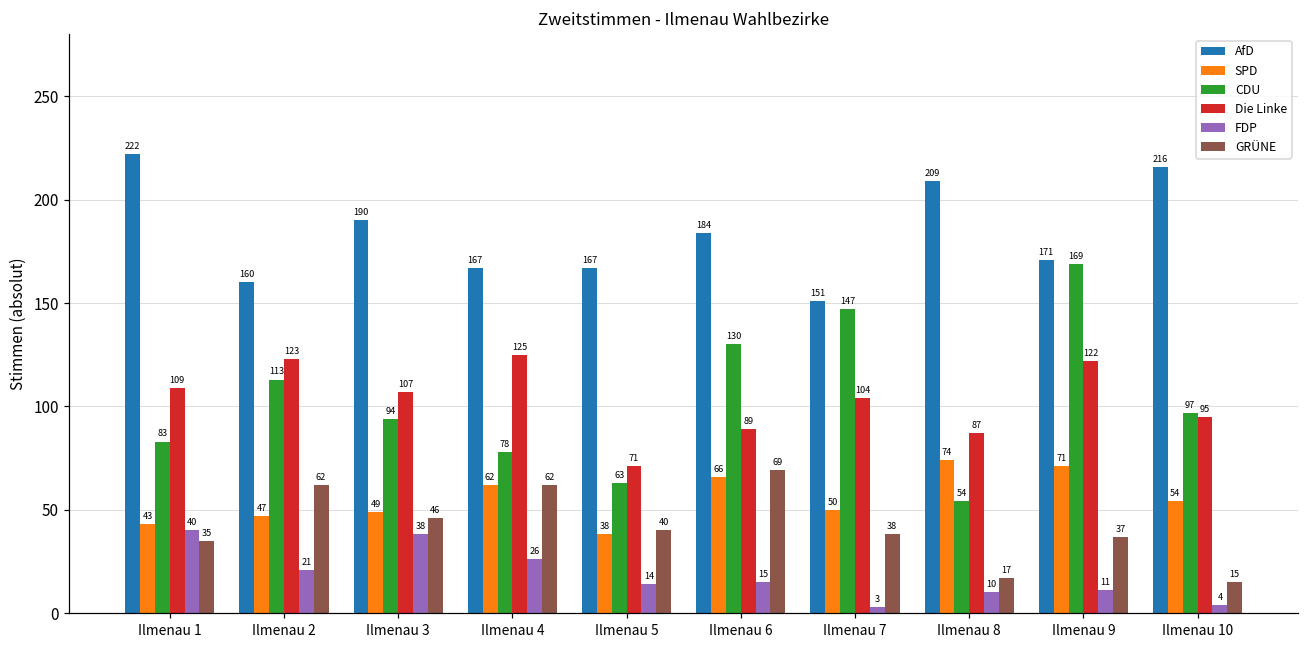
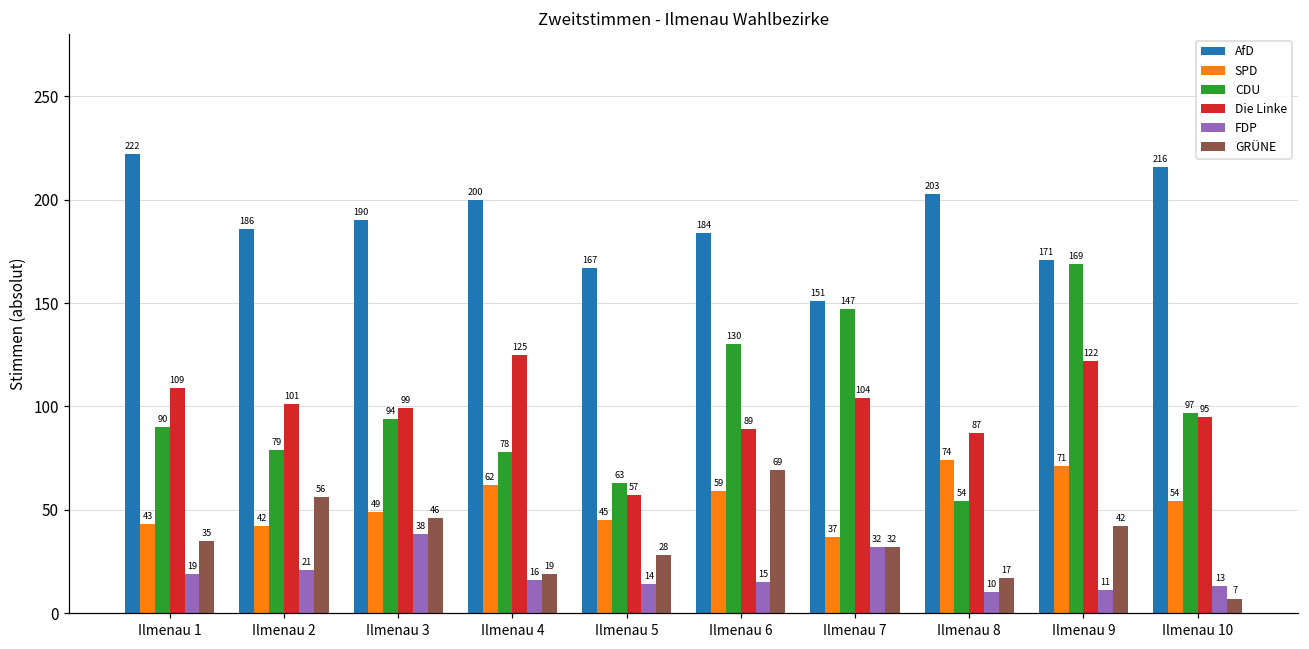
CDU, Ilmenau 1: 83 -> 90
FDP, Ilmenau 1: 40 -> 19
AfD, Ilmenau 2: 160 -> 186
SPD, Ilmenau 2: 47 -> 42
CDU, Ilmenau 2: 113 -> 79
Die Linke, Ilmenau 2: 123 -> 101
GRÜNE, Ilmenau 2: 62 -> 56
Die Linke, Ilmenau 3: 107 -> 99
AfD, Ilmenau 4: 167 -> 200
FDP, Ilmenau 4: 26 -> 16
GRÜNE, Ilmenau 4: 62 -> 19
SPD, Ilmenau 5: 38 -> 45
Die Linke, Ilmenau 5: 71 -> 57
GRÜNE, Ilmenau 5: 40 -> 28
SPD, Ilmenau 6: 66 -> 59
SPD, Ilmenau 7: 50 -> 37
FDP, Ilmenau 7: 3 -> 32
GRÜNE, Ilmenau 7: 38 -> 32
AfD, Ilmenau 8: 209 -> 203
GRÜNE, Ilmenau 9: 37 -> 42
FDP, Ilmenau 10: 4 -> 13
GRÜNE, Ilmenau 10: 15 -> 7
